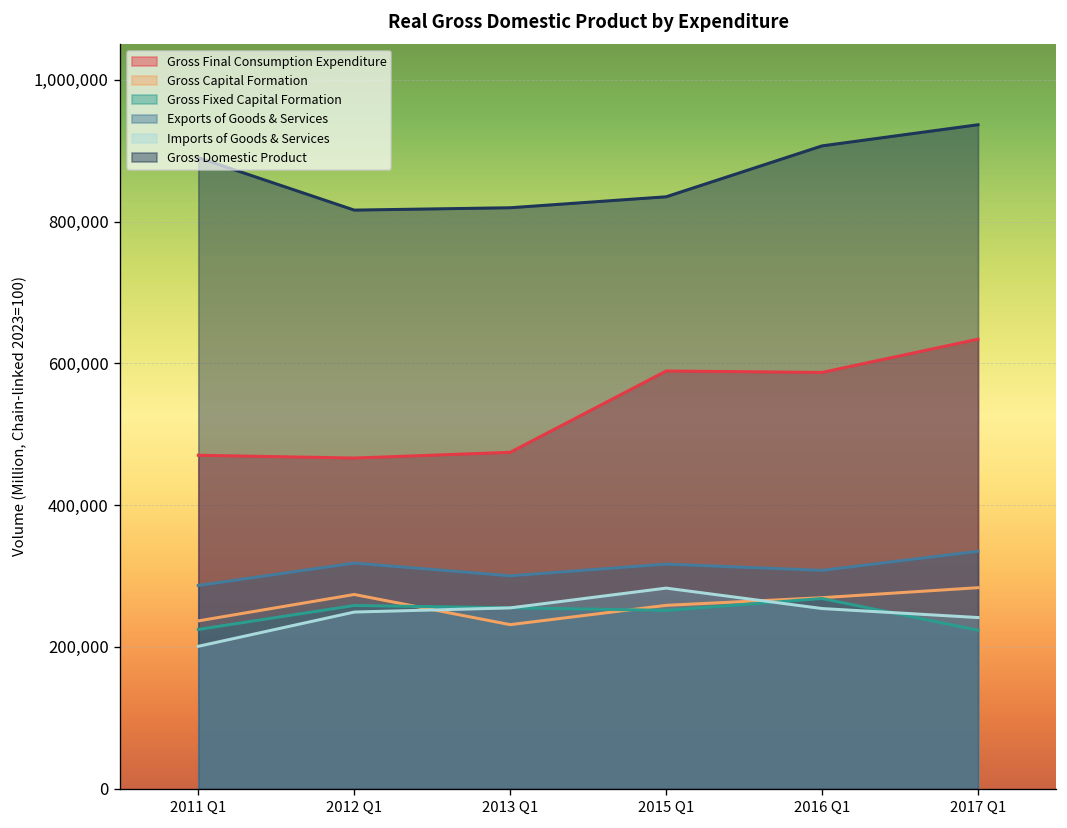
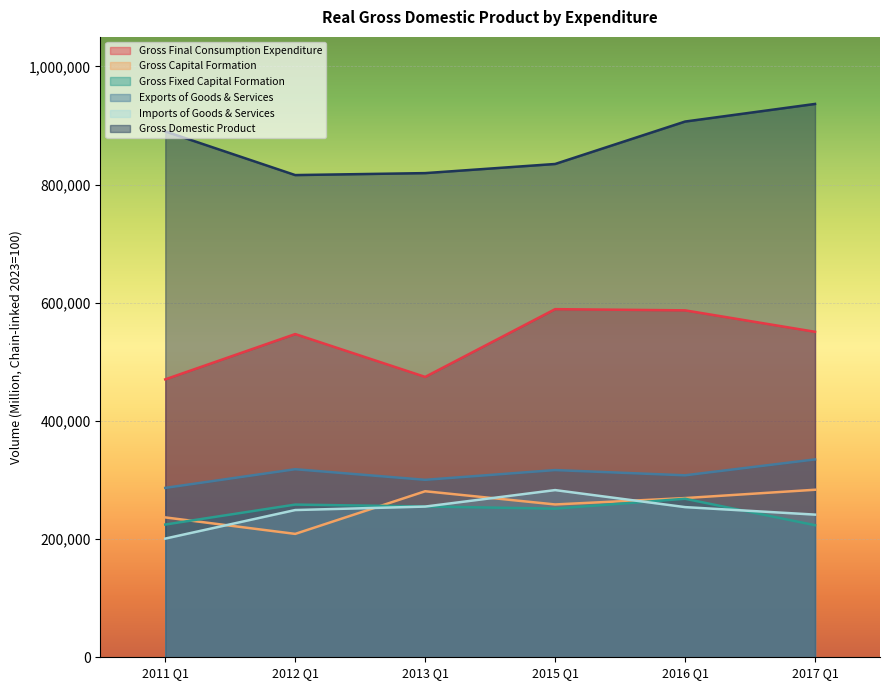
Gross Final Consumption Expenditure, 2012 Q1: 470,000 -> 550,000
Gross Capital Formation, 2012 Q1: 270,000 -> 210,000
Gross Capital Formation, 2013 Q1: 230,000 -> 280,000
Gross Final Consumption Expenditure, 2017 Q1: 630,000 -> 550,000
